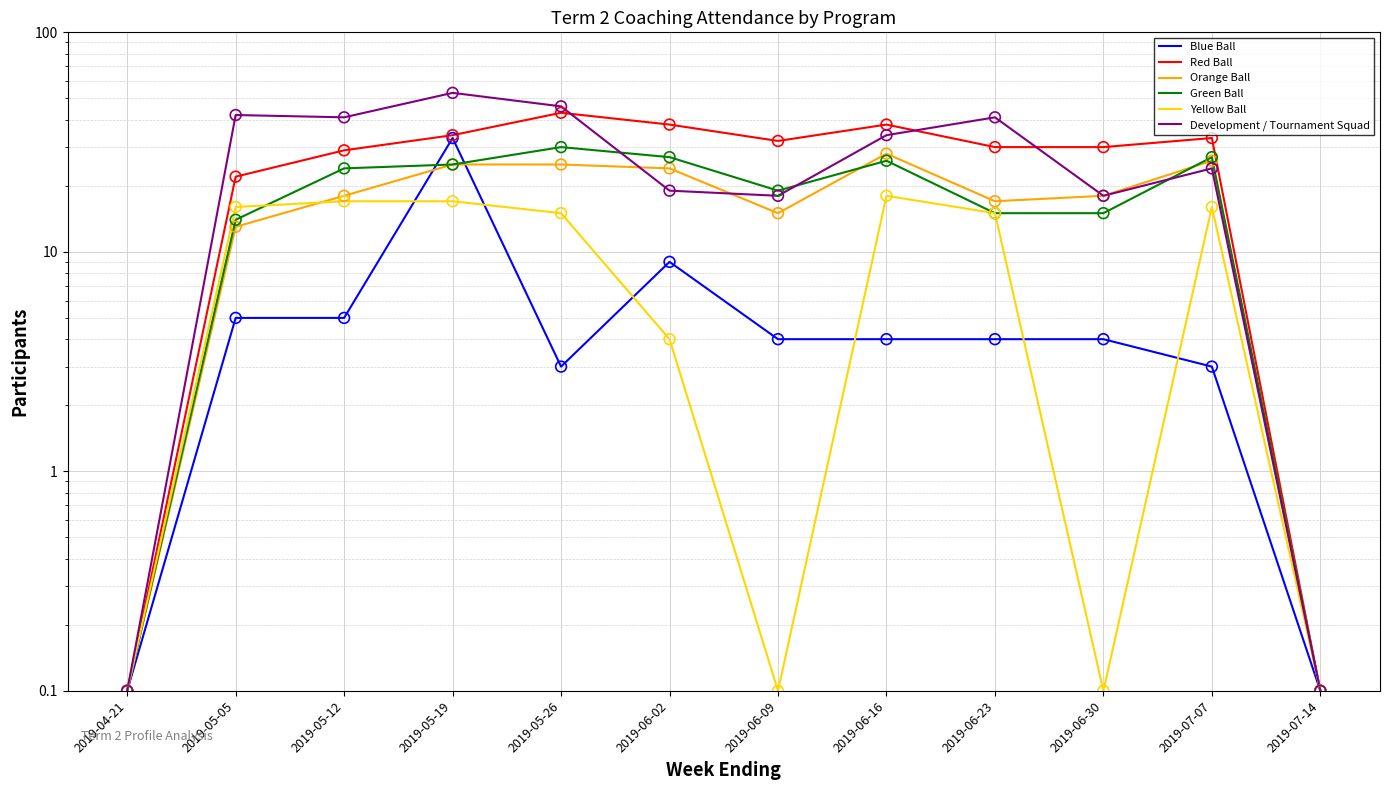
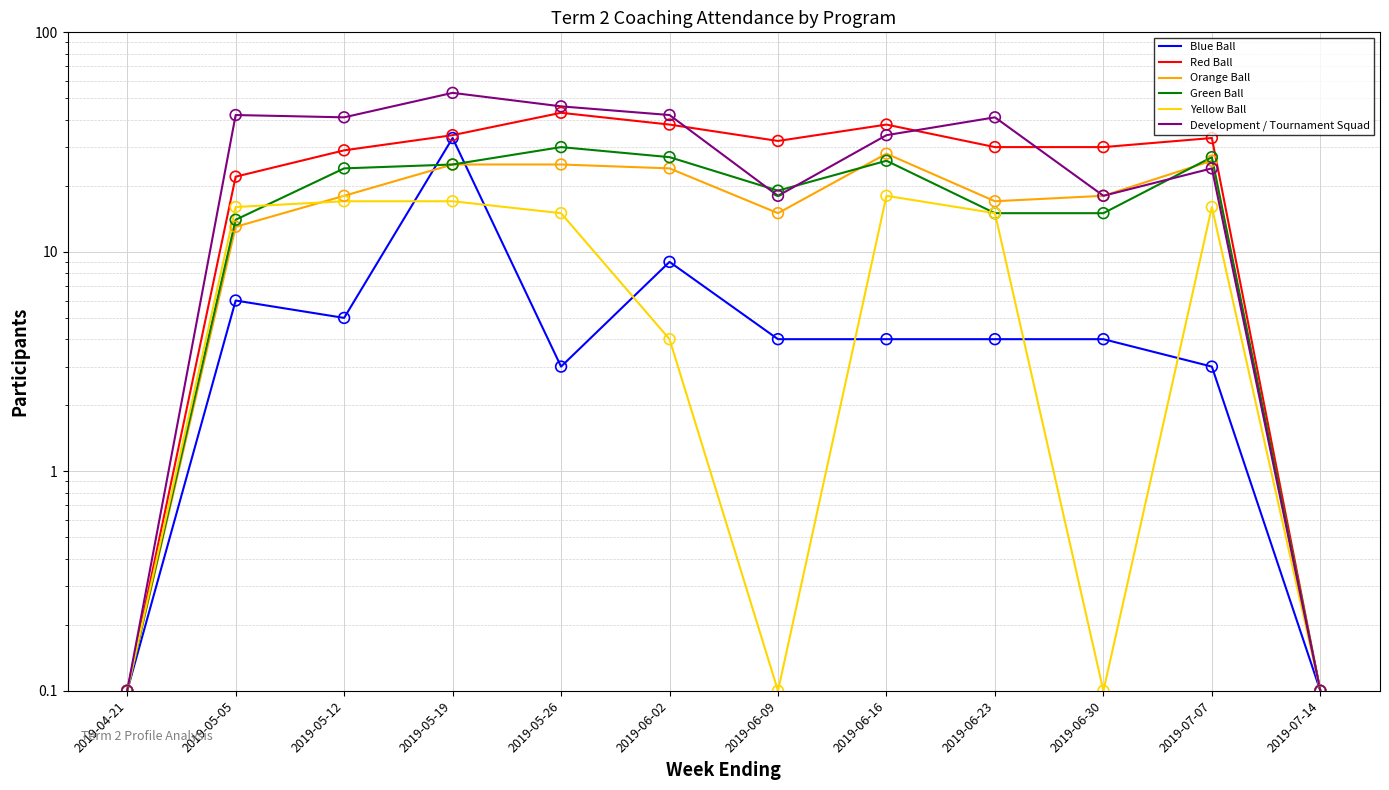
Blue Ball, 2019-05-05: 5 -> 6
Development / Tournament Squad, 2019-06-02: 19 -> 42
